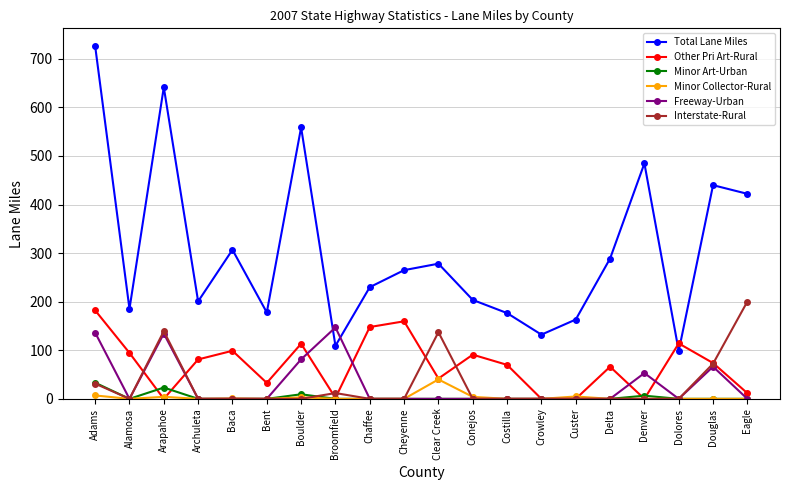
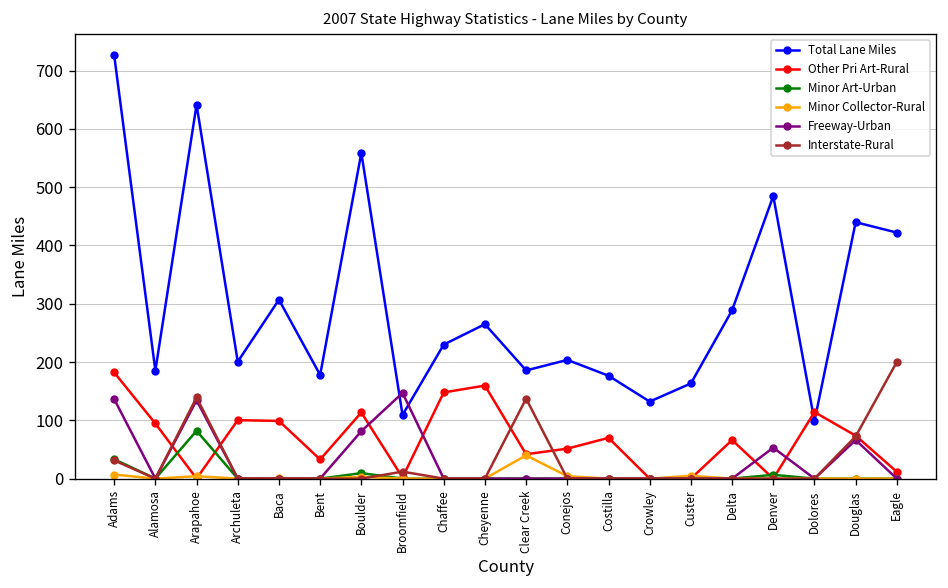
Minor Art-Urban, Arapahoe: 20 -> 80
Other Pri Art-Rural, Archuleta: 80 -> 100
Total Lane Miles, Clear Creek: 280 -> 190
Other Pri Art-Rural, Conejos: 90 -> 50
